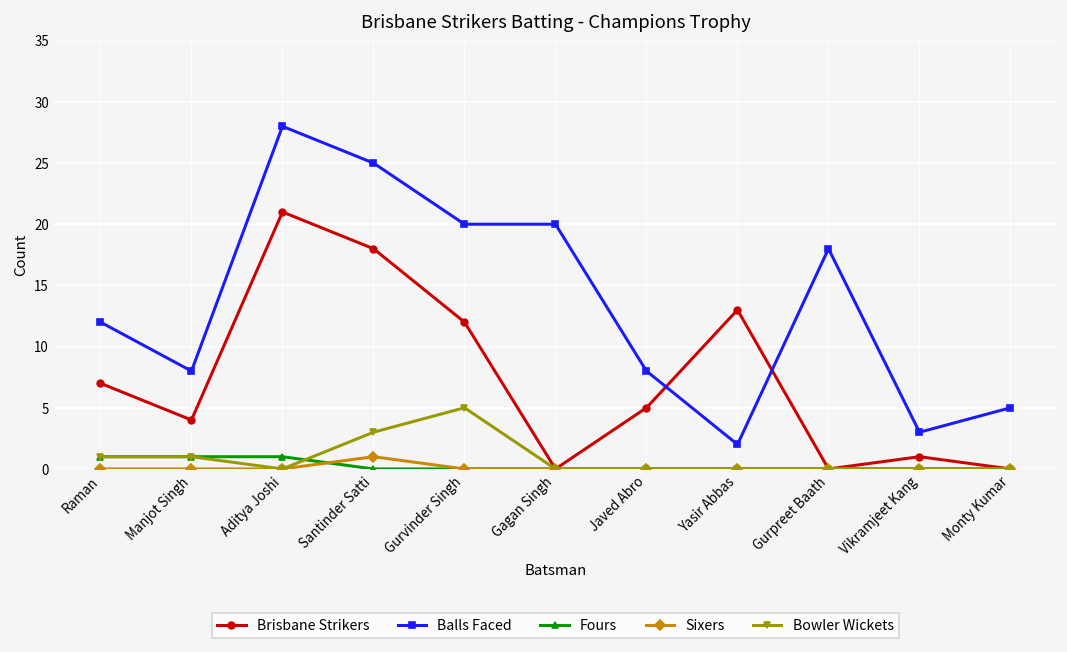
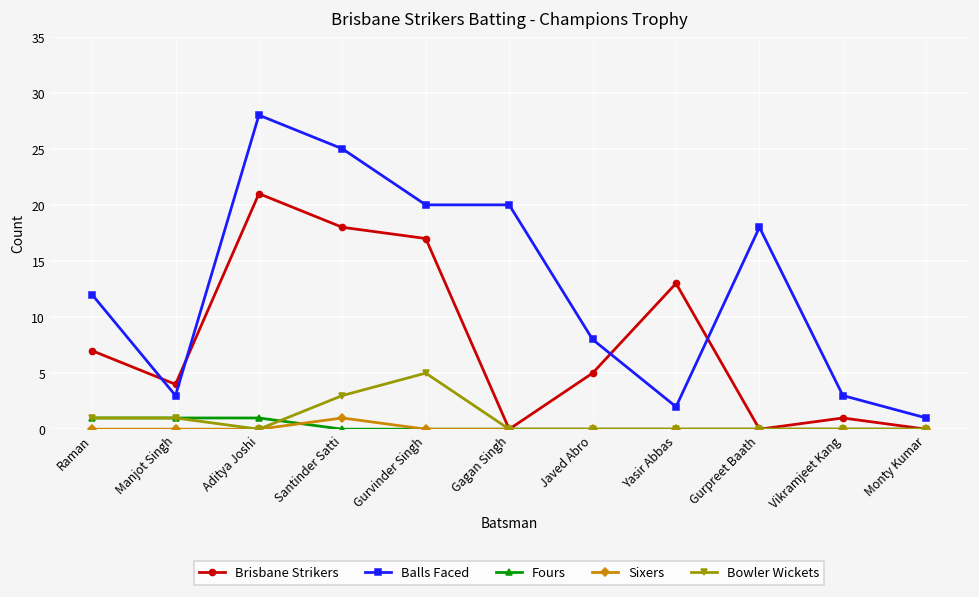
Balls Faced, Manjot Singh: 8 -> 3
Brisbane Strikers, Gurvinder Singh: 12 -> 17
Balls Faced, Monty Kumar: 5 -> 1
